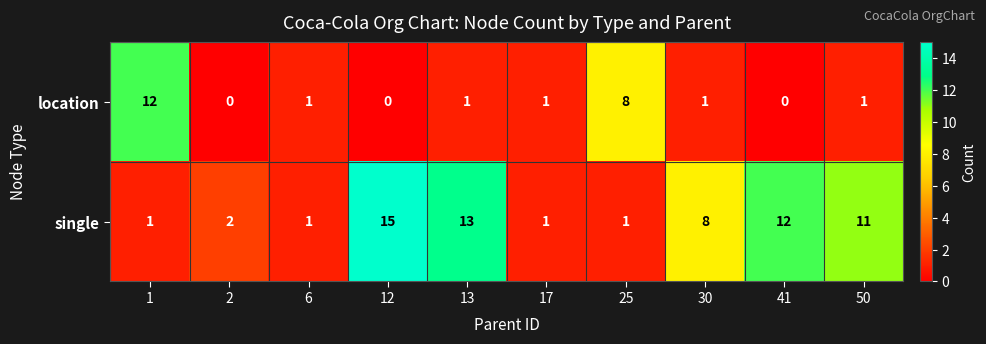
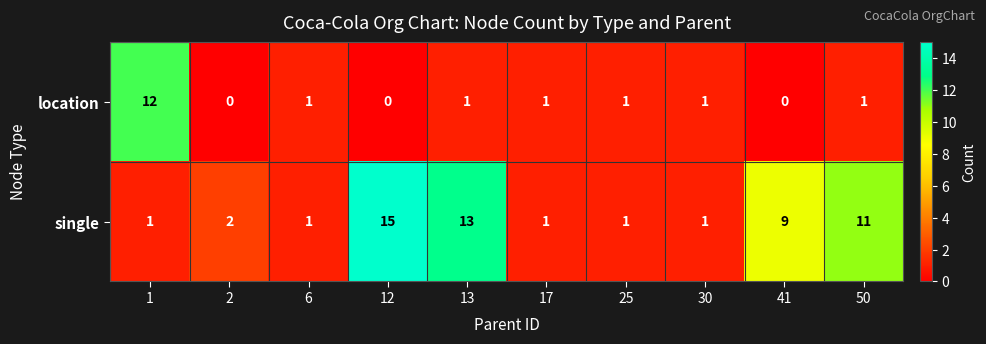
location, 25: 8 -> 1
single, 30: 8 -> 1
single, 41: 12 -> 9
